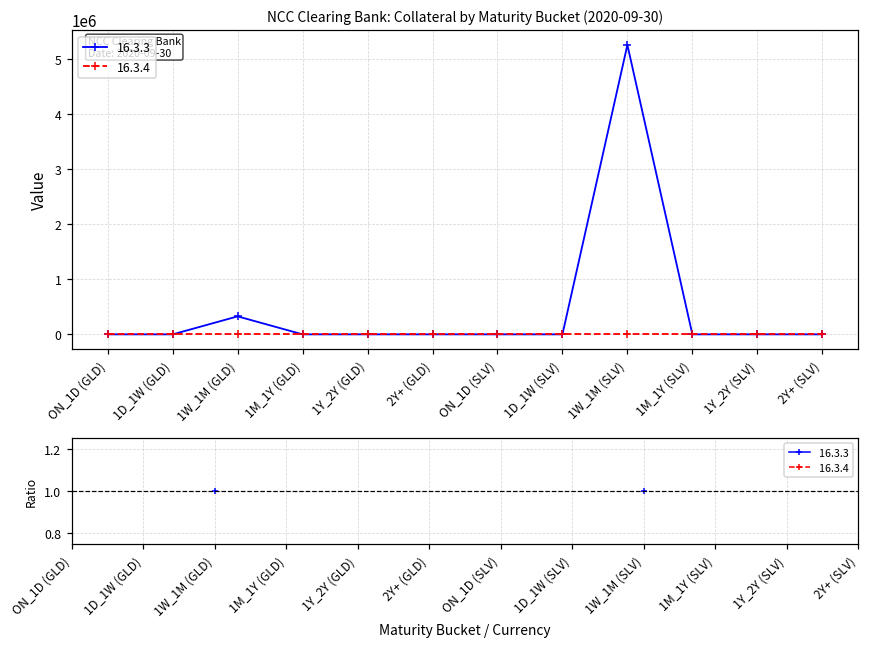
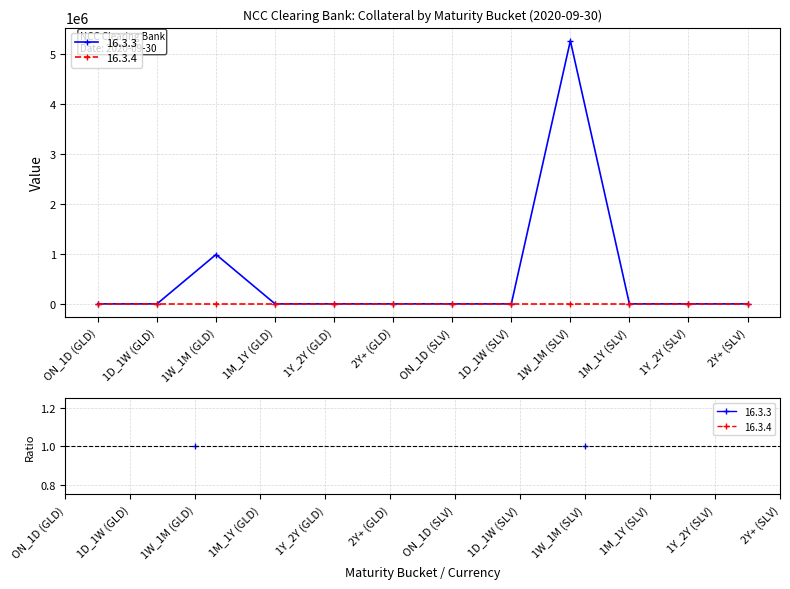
NCC Clearing Bank: Collateral by Maturity Bucket (2020-09-30), 16.3.3, 1W_1M (GLD): 300000 -> 1000000
